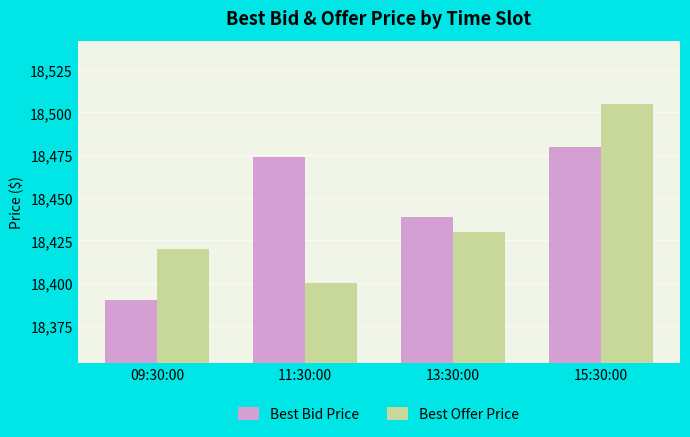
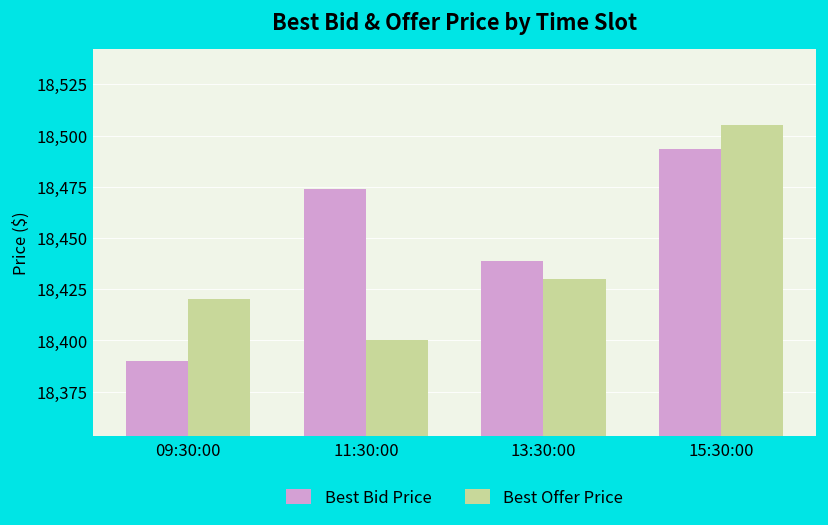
Best Bid Price, 15:30:00: 18,480 -> 18,493
